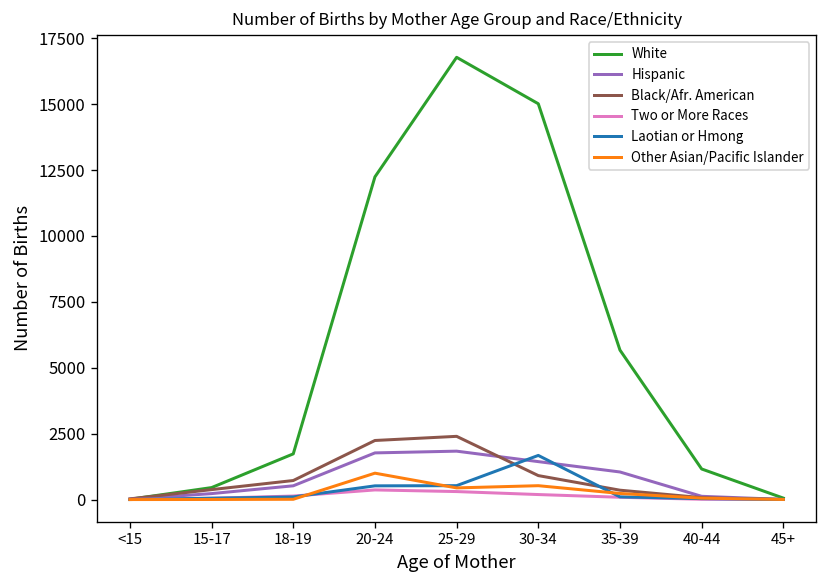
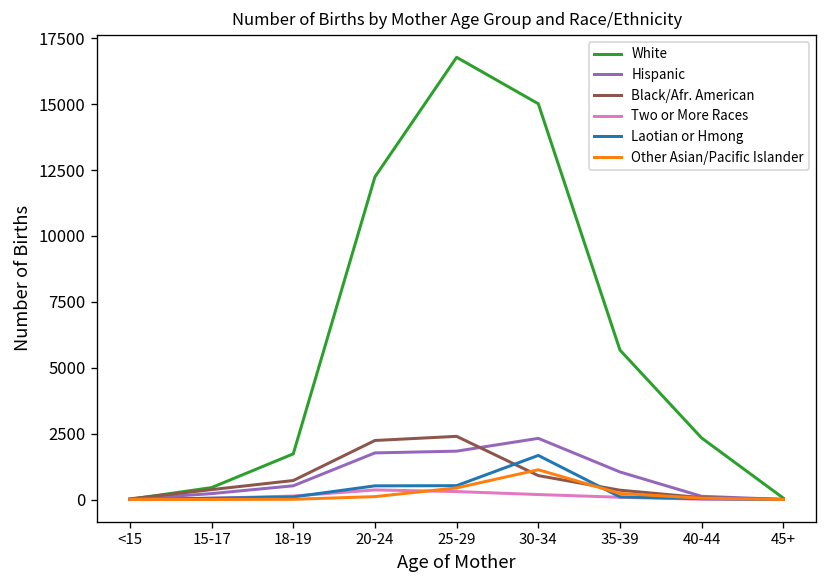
Other Asian/Pacific Islander, 20-24: 1000 -> 100
Hispanic, 30-34: 1400 -> 2300
Other Asian/Pacific Islander, 30-34: 500 -> 1100
White, 40-44: 1200 -> 2300
